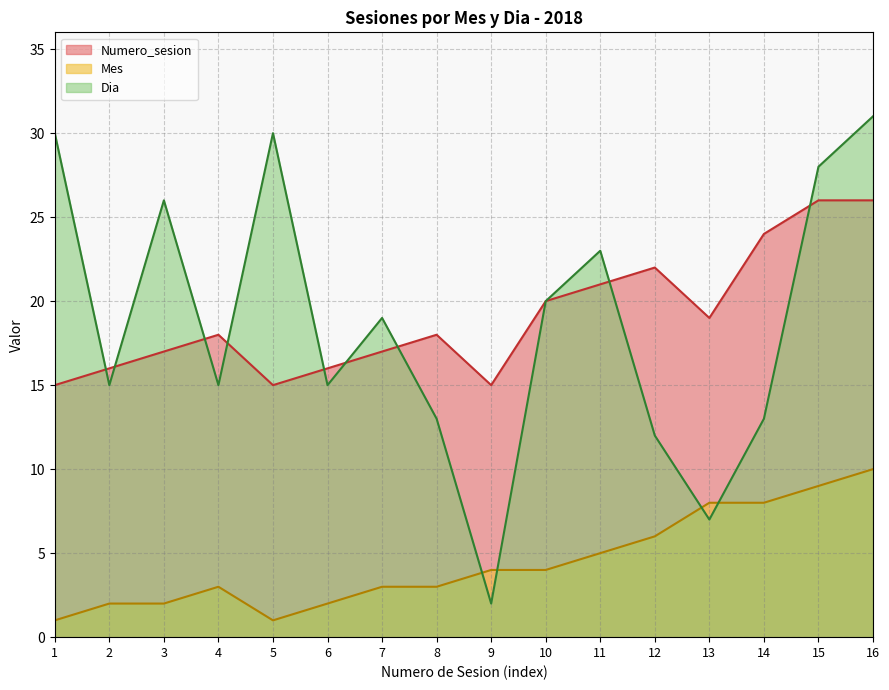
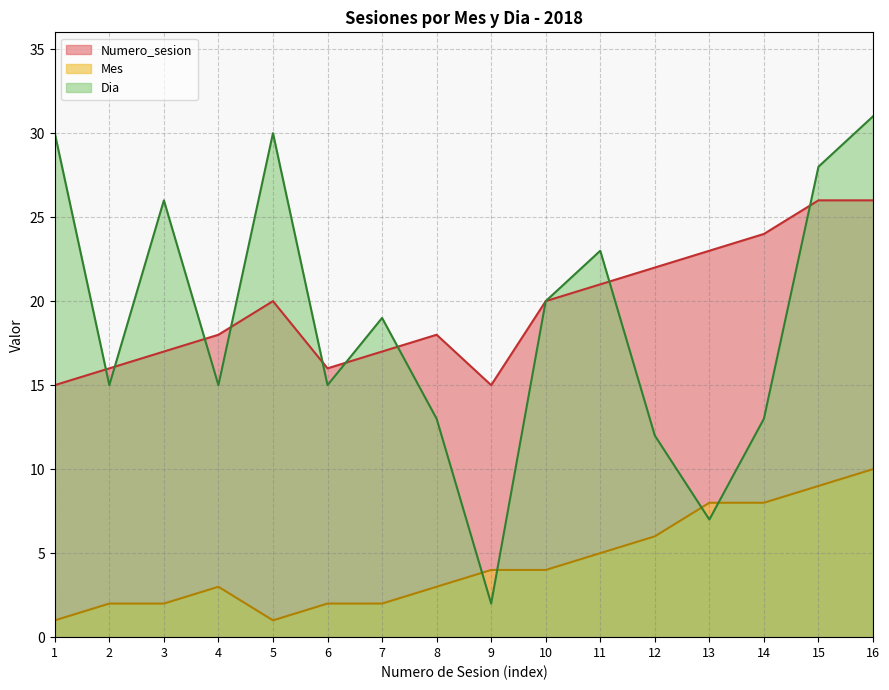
Numero_sesion, 5: 15 -> 20
Mes, 7: 3 -> 2
Numero_sesion, 13: 19 -> 23
